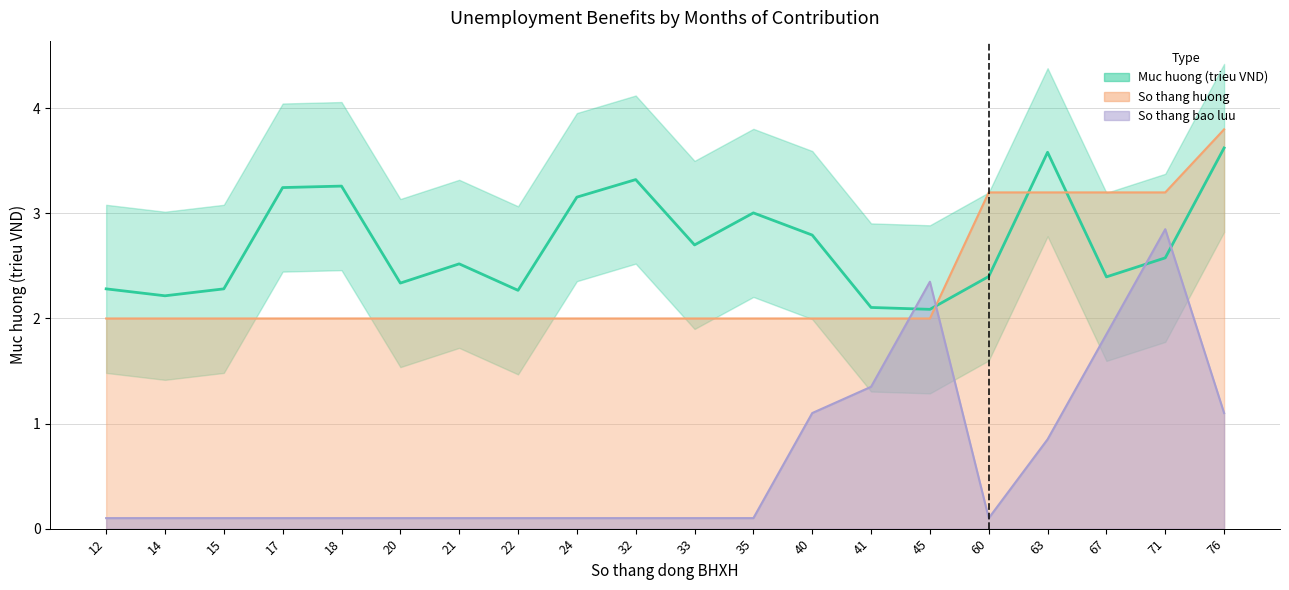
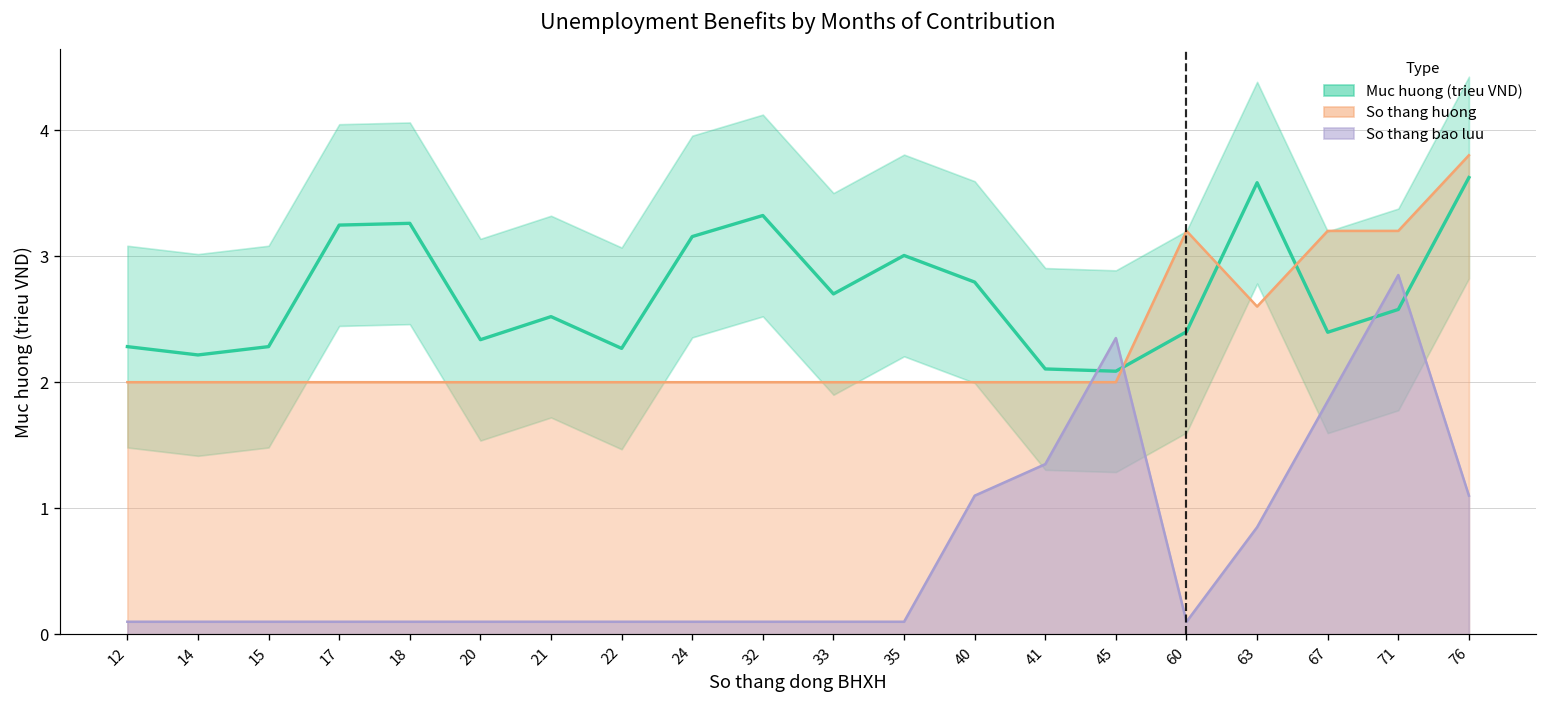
So thang huong, 63: 3.20 -> 2.60
